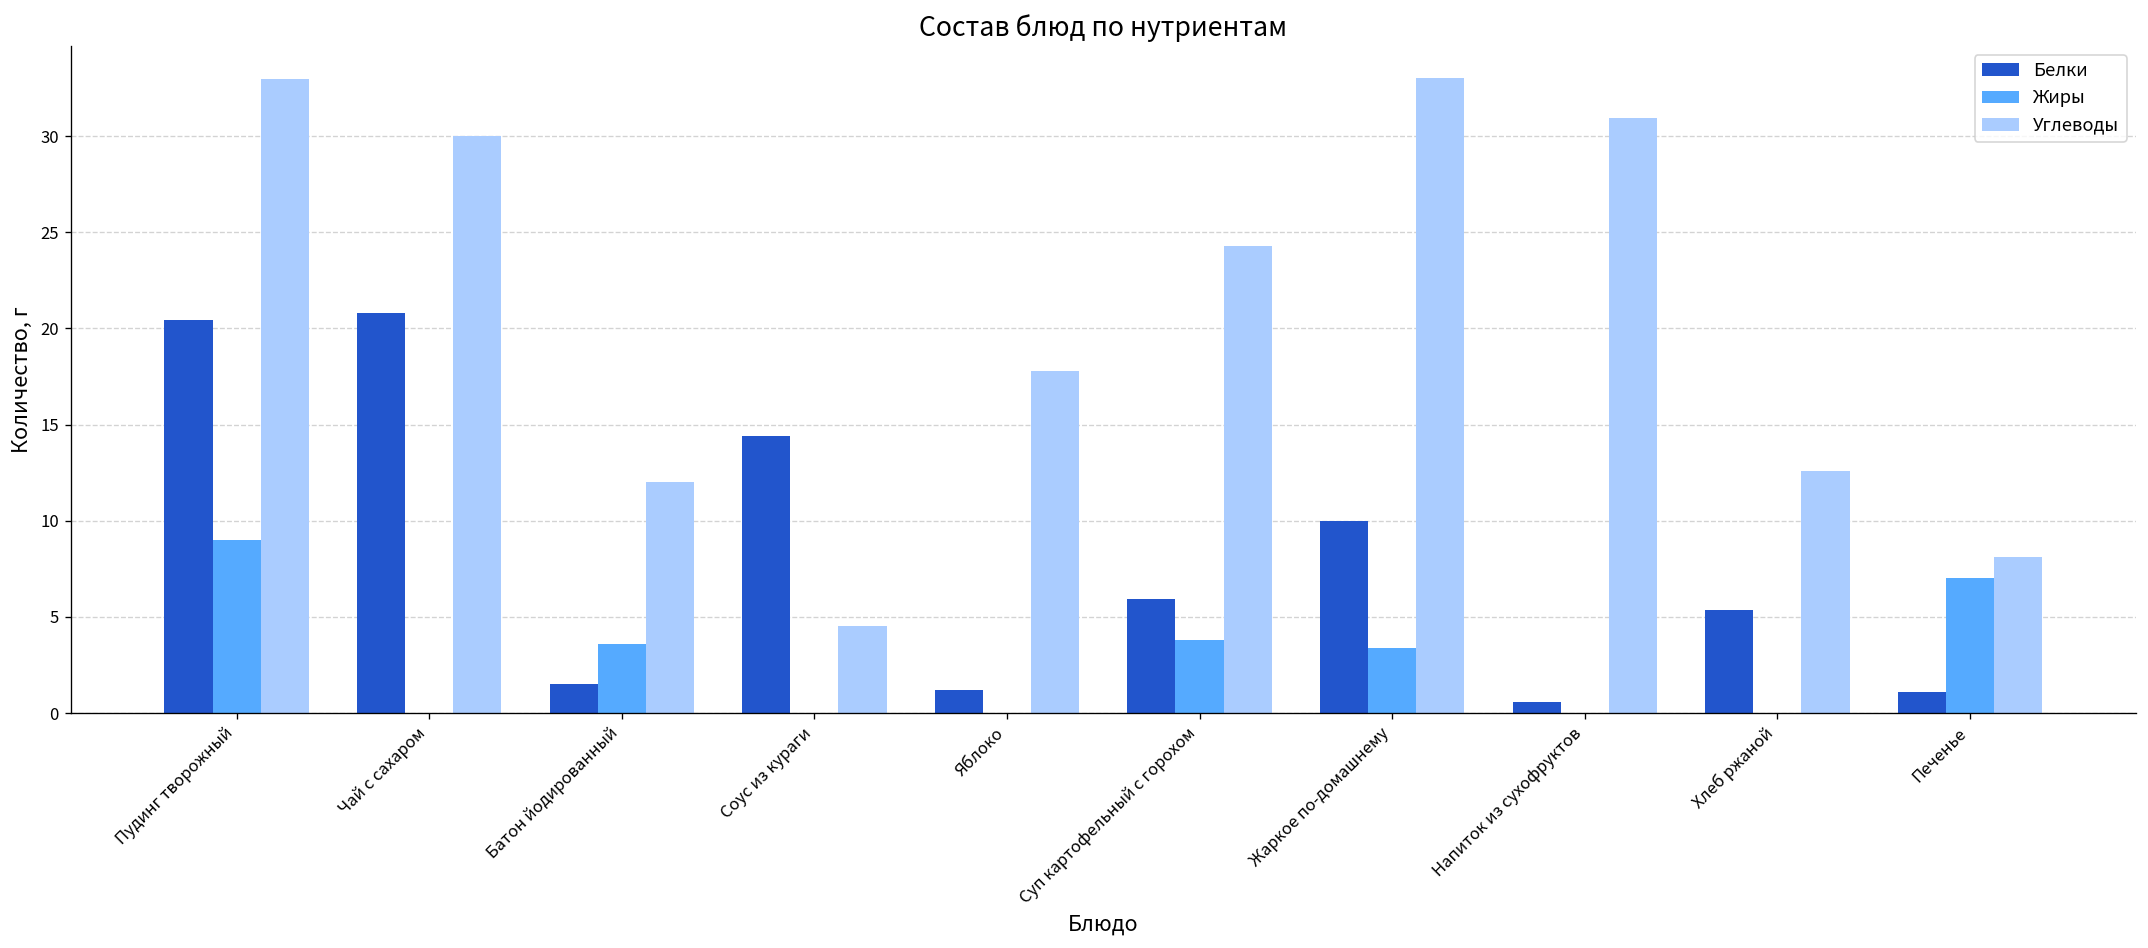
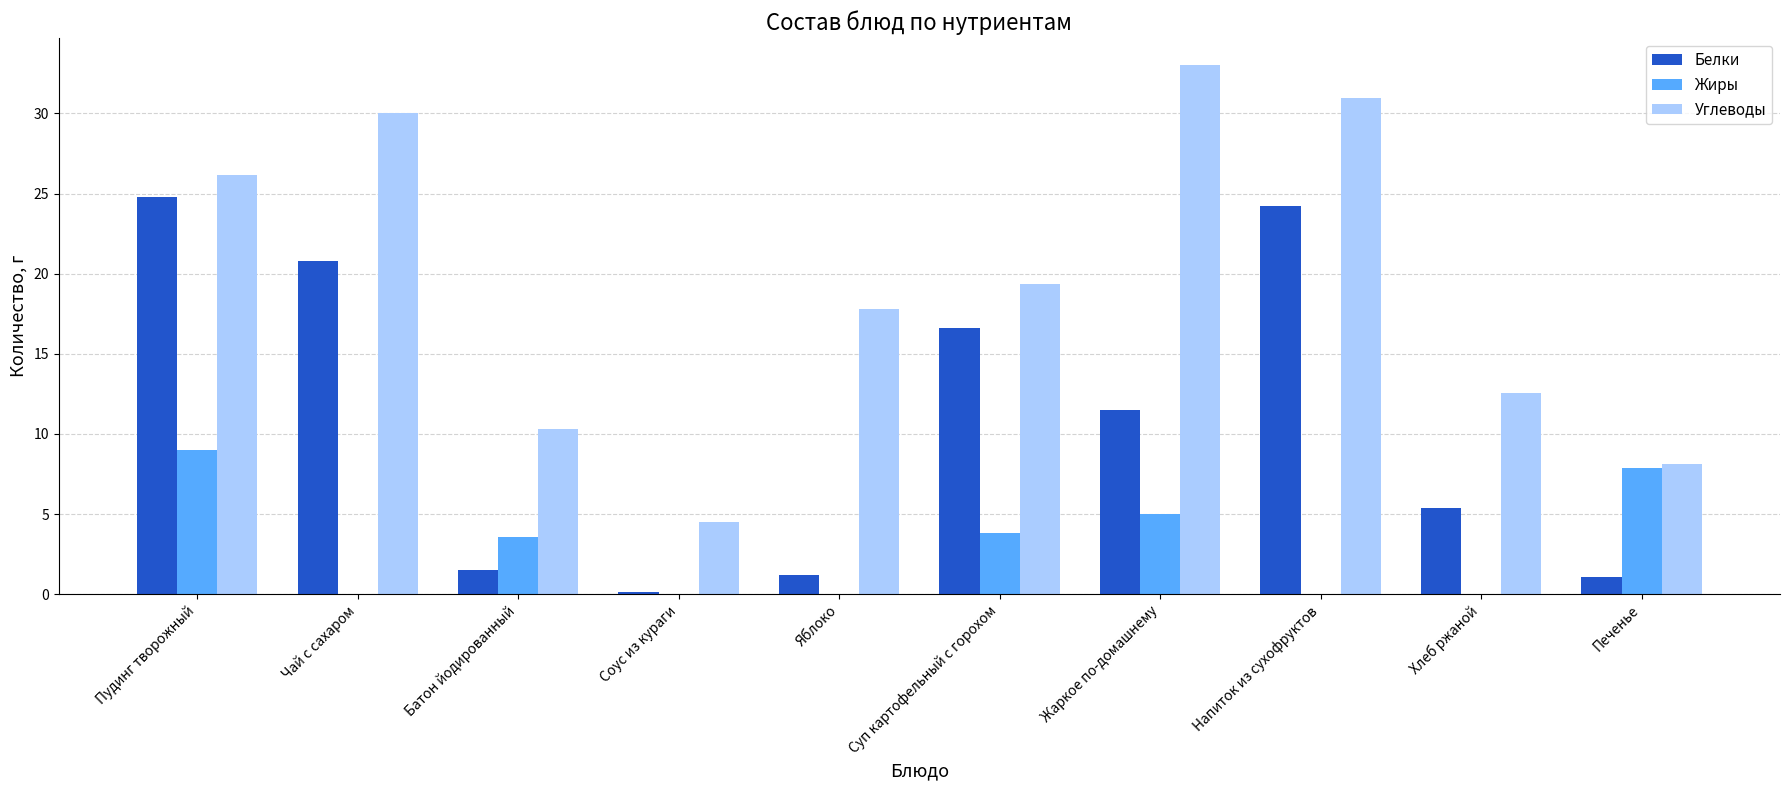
Белки, Пудинг творожный: 20.5 -> 24.8
Углеводы, Пудинг творожный: 33.0 -> 26.2
Углеводы, Батон йодированный: 12.0 -> 10.3
Белки, Соус из кураги: 14.4 -> 0.2
Белки, Суп картофельный с горохом: 5.9 -> 16.6
Углеводы, Суп картофельный с горохом: 24.3 -> 19.3
Белки, Жаркое по-домашнему: 10.0 -> 11.5
Жиры, Жаркое по-домашнему: 3.4 -> 5.0
Белки, Напиток из сухофруктов: 0.6 -> 24.2
Жиры, Печенье: 7.0 -> 7.9
